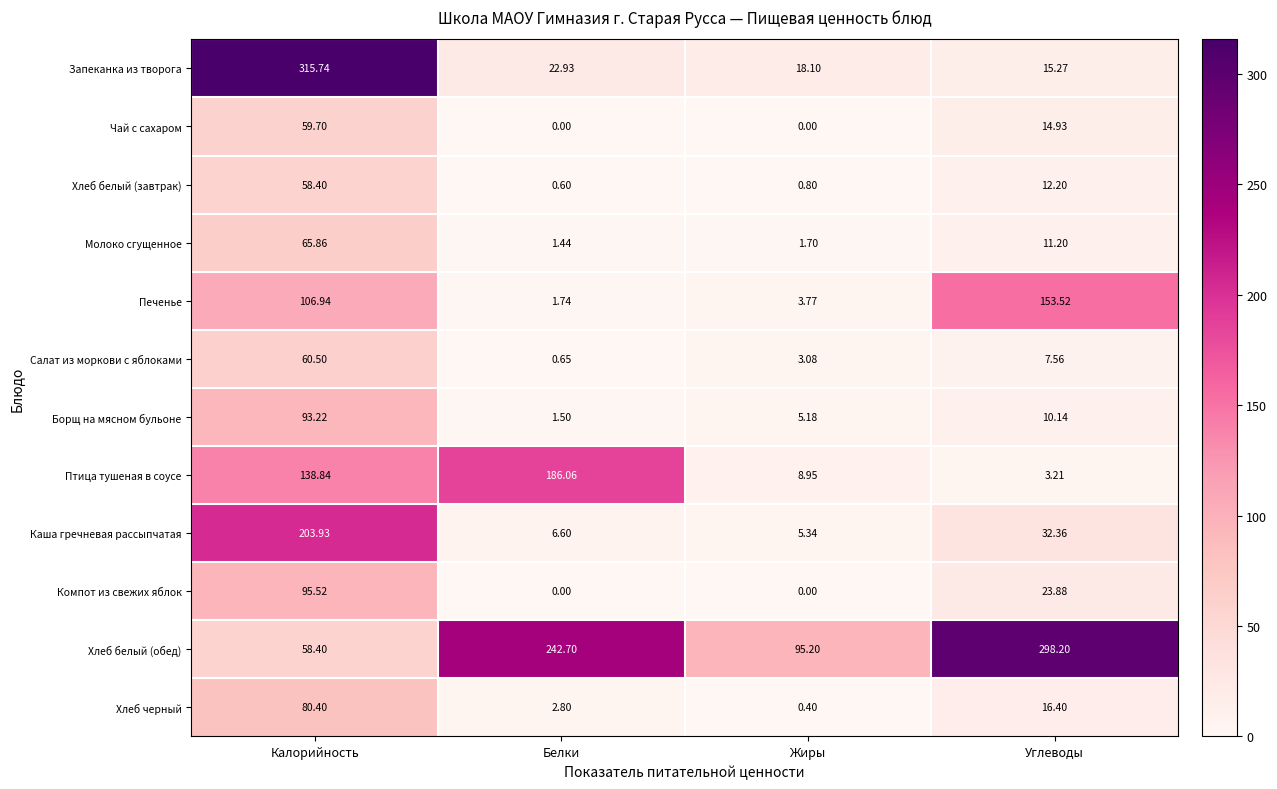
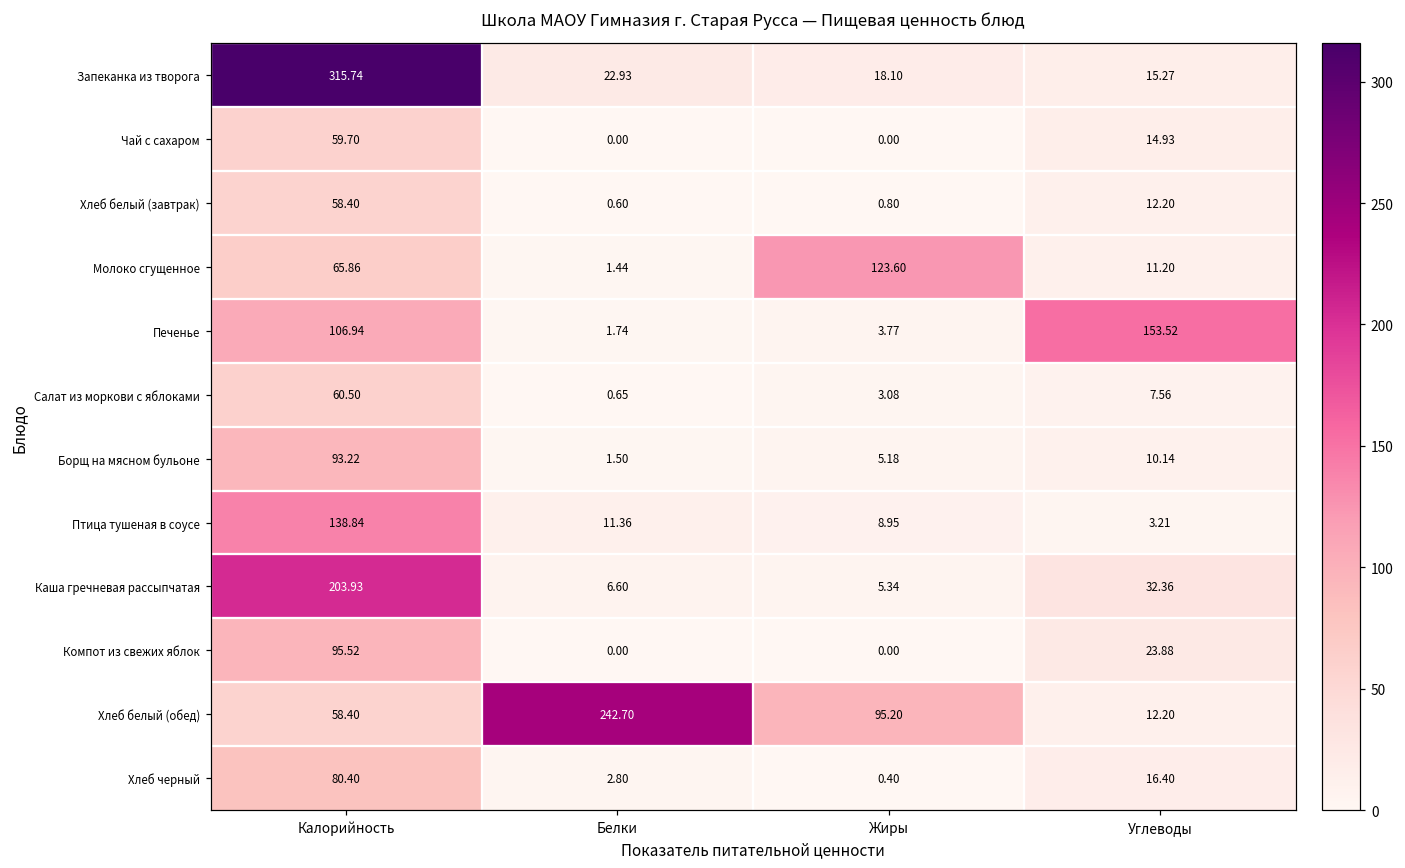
Молоко сгущенное, Жиры: 1.70 -> 123.60
Птица тушеная в соусе, Белки: 186.06 -> 11.36
Хлеб белый (обед), Углеводы: 298.20 -> 12.20
